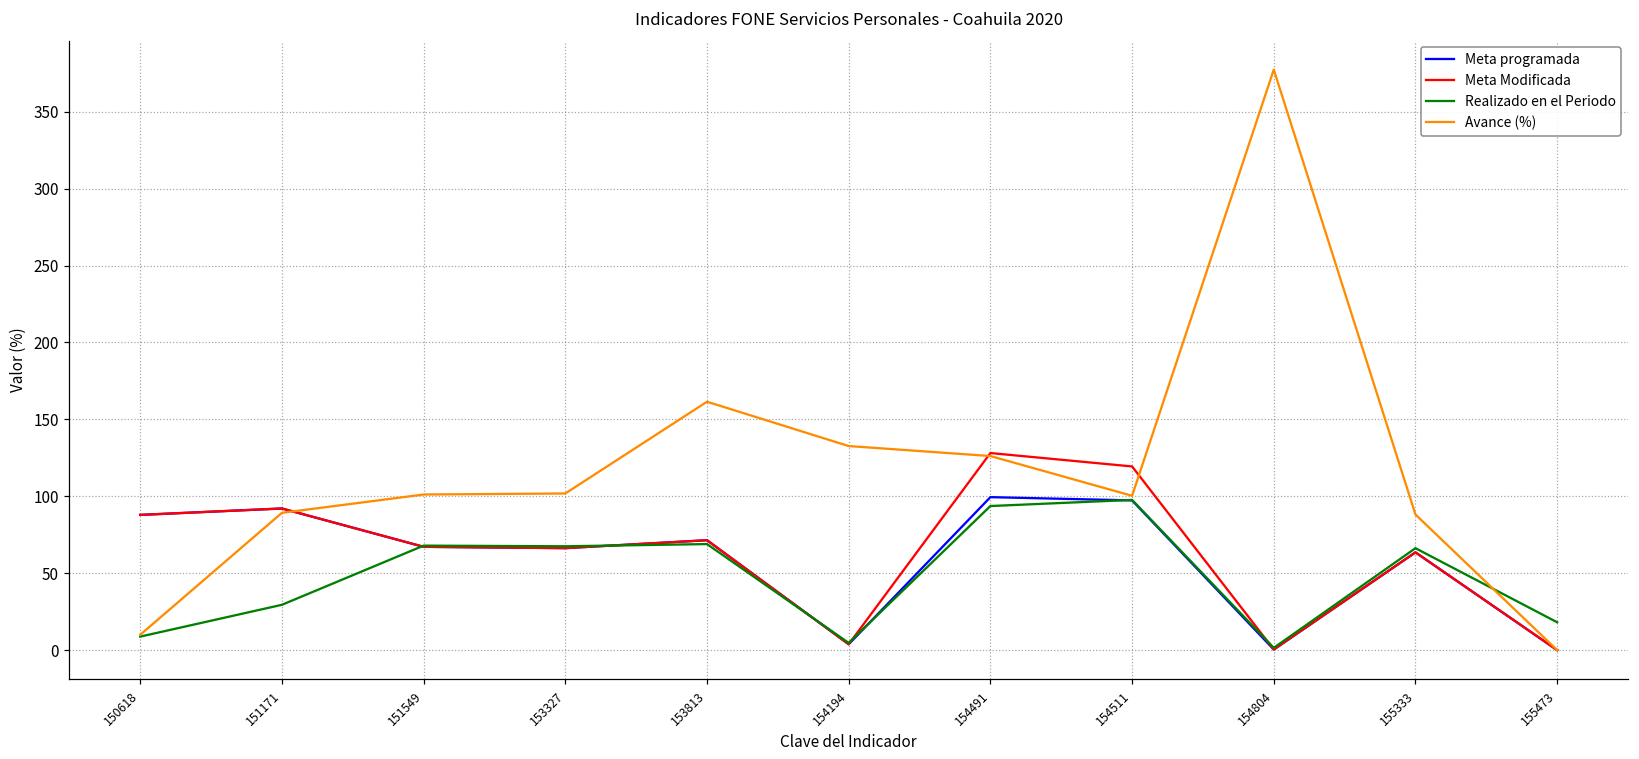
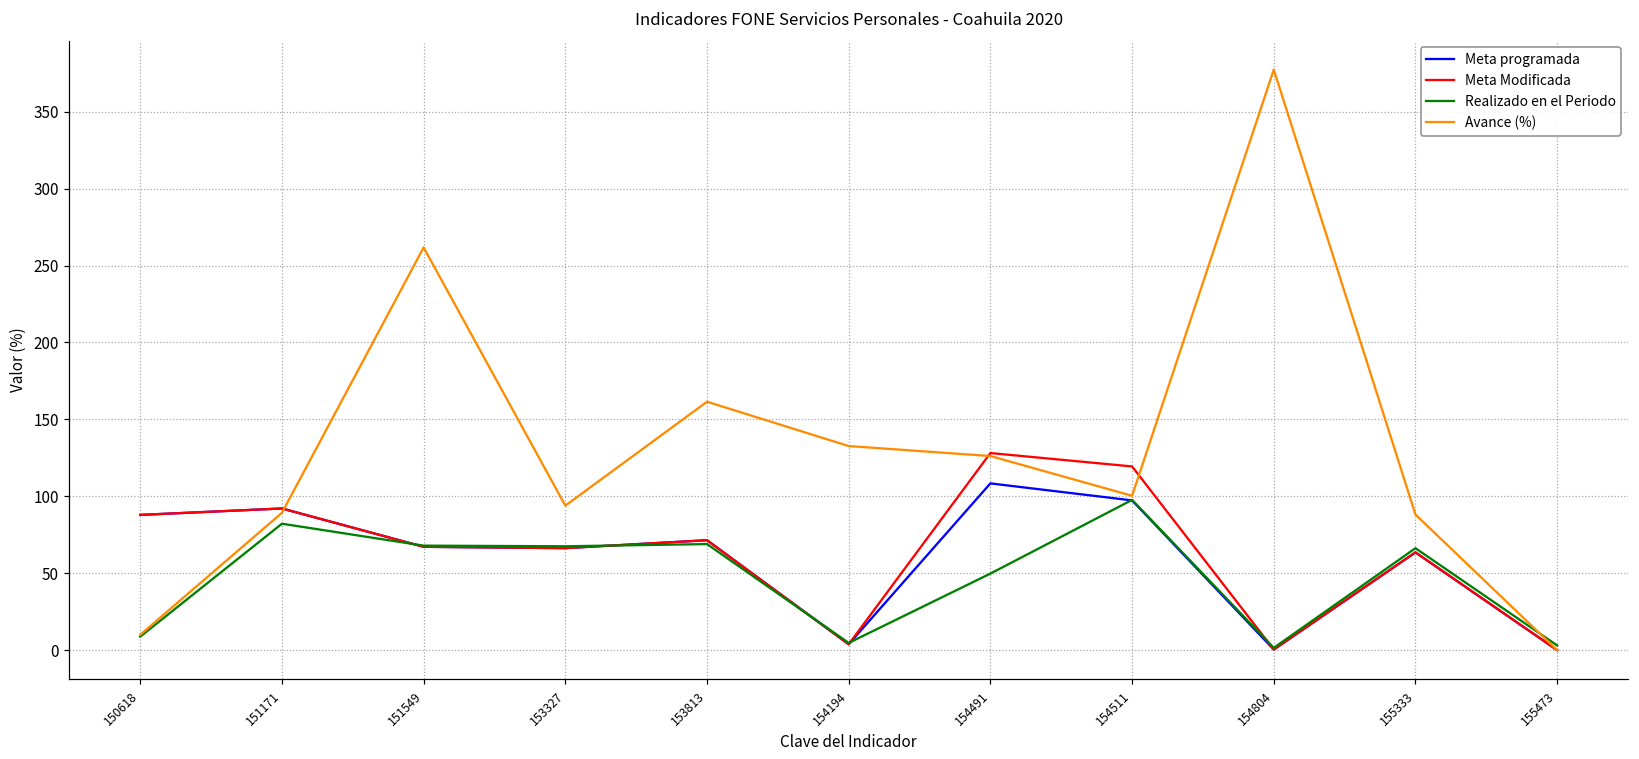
Realizado en el Periodo, 151171: 29 -> 82
Avance (%), 151549: 101 -> 262
Avance (%), 153327: 102 -> 94
Meta programada, 154491: 99 -> 108
Realizado en el Periodo, 154491: 94 -> 50
Realizado en el Periodo, 155473: 18 -> 3
